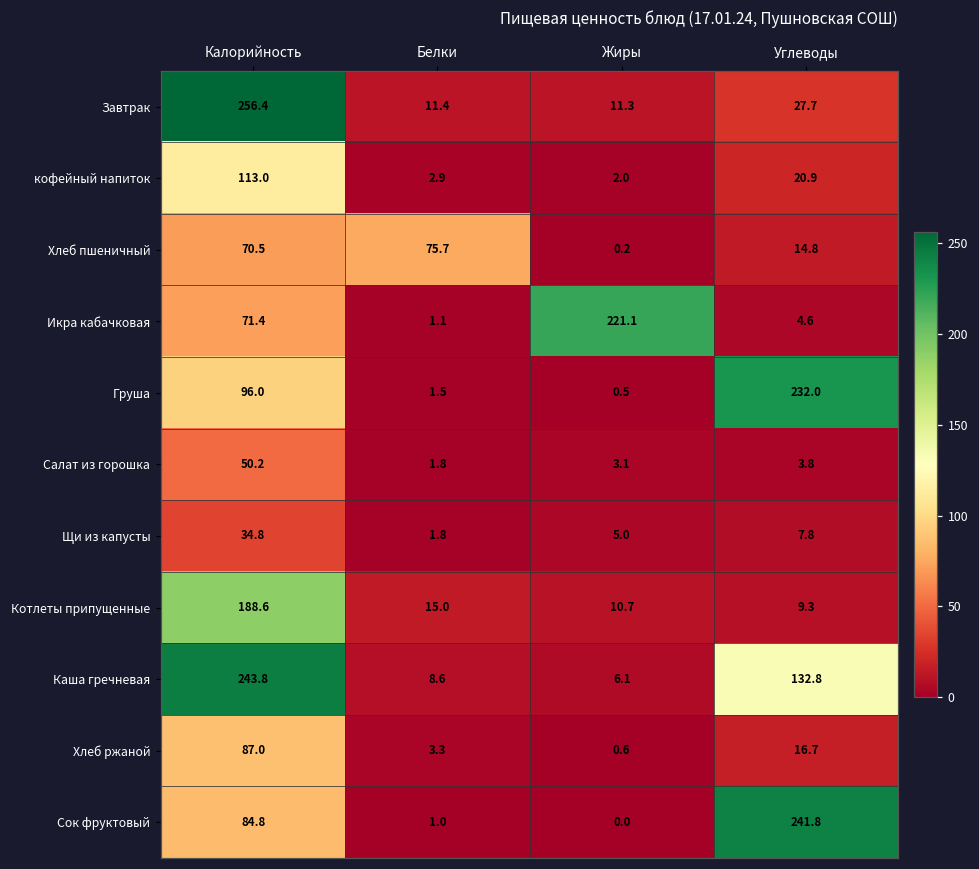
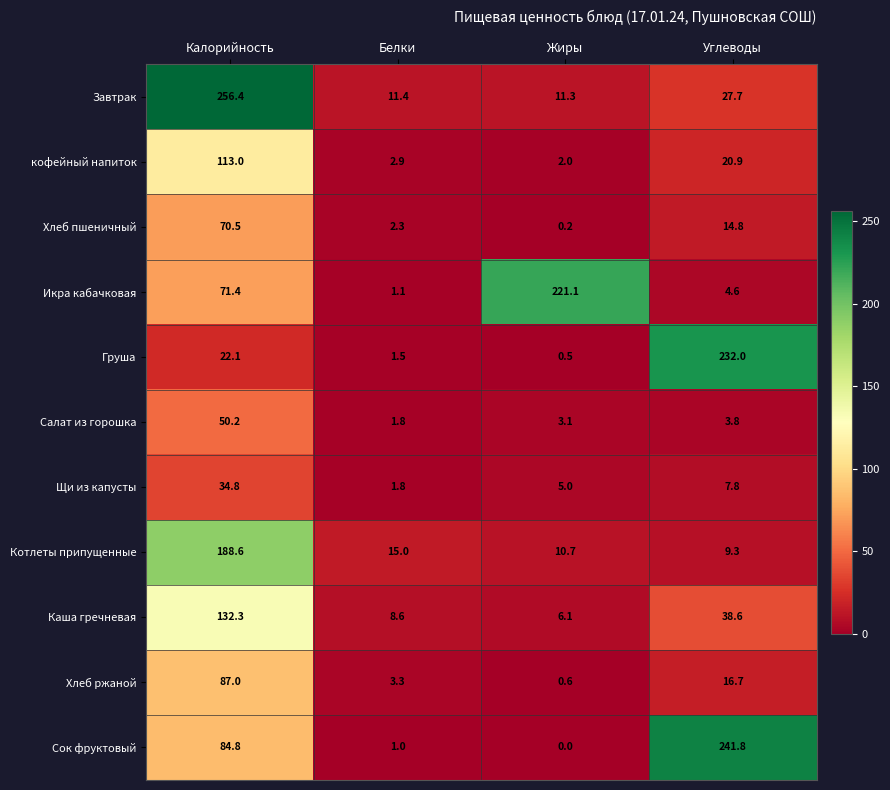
Хлеб пшеничный, Белки: 75.7 -> 2.3
Груша, Калорийность: 96.0 -> 22.1
Каша гречневая, Калорийность: 243.8 -> 132.3
Каша гречневая, Углеводы: 132.8 -> 38.6
